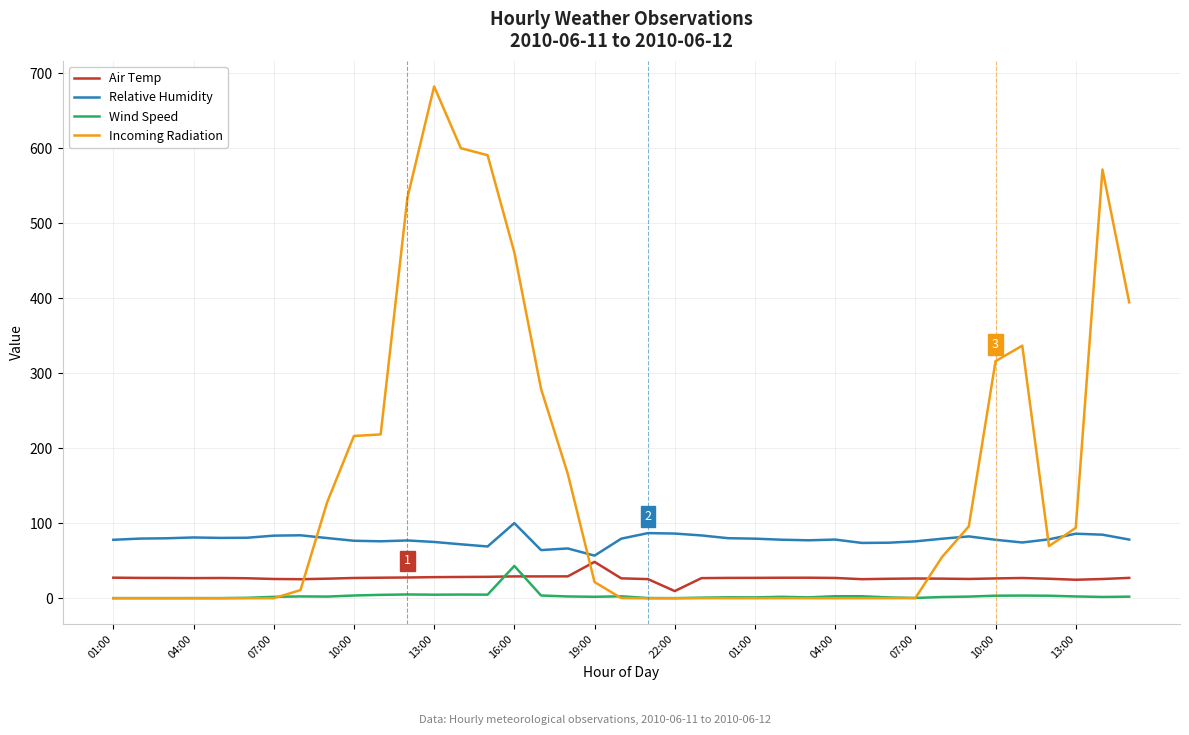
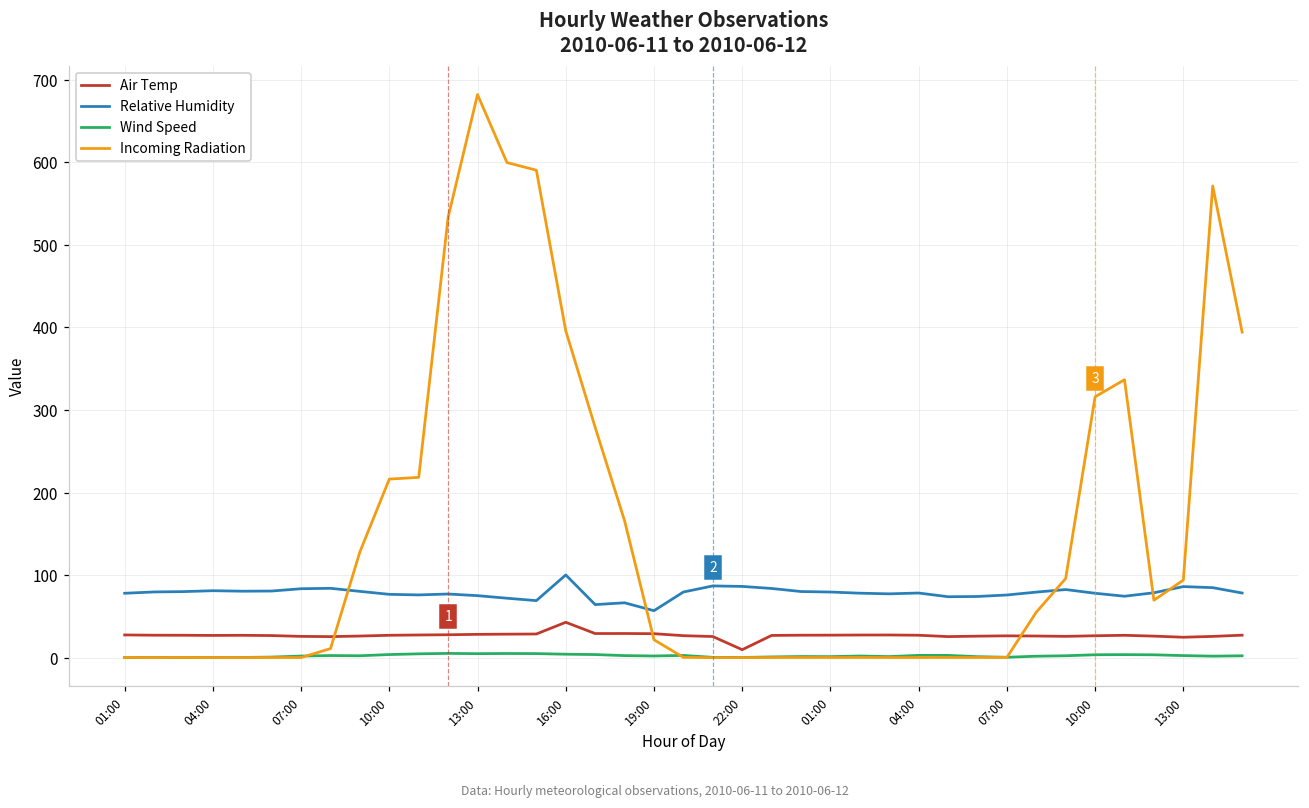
Air Temp, 16:00: 30 -> 40
Wind Speed, 16:00: 40 -> 0
Incoming Radiation, 16:00: 460 -> 400
Air Temp, 19:00: 50 -> 30
